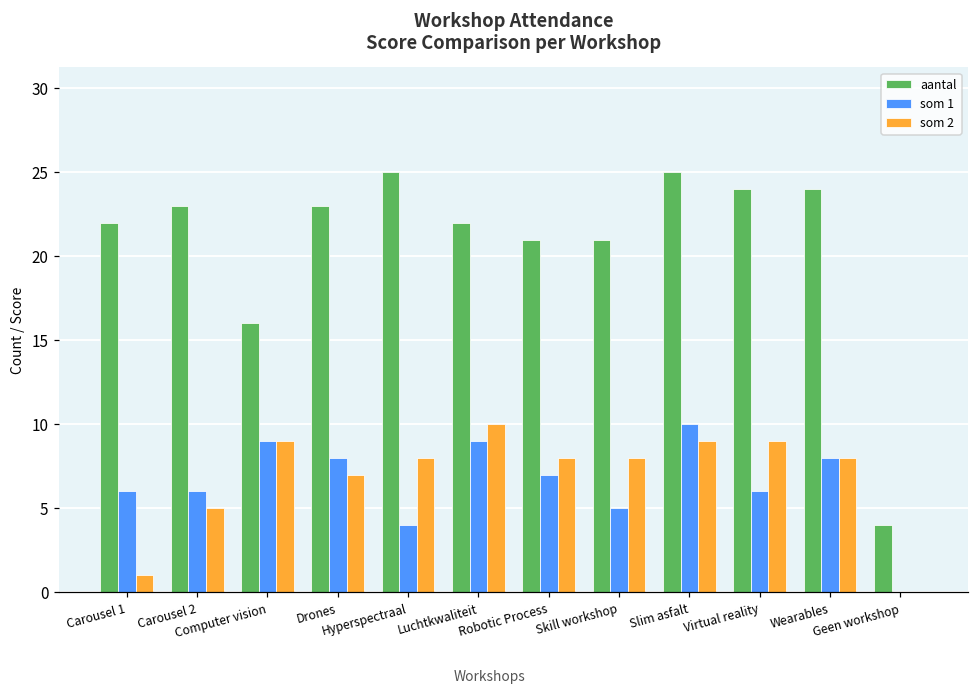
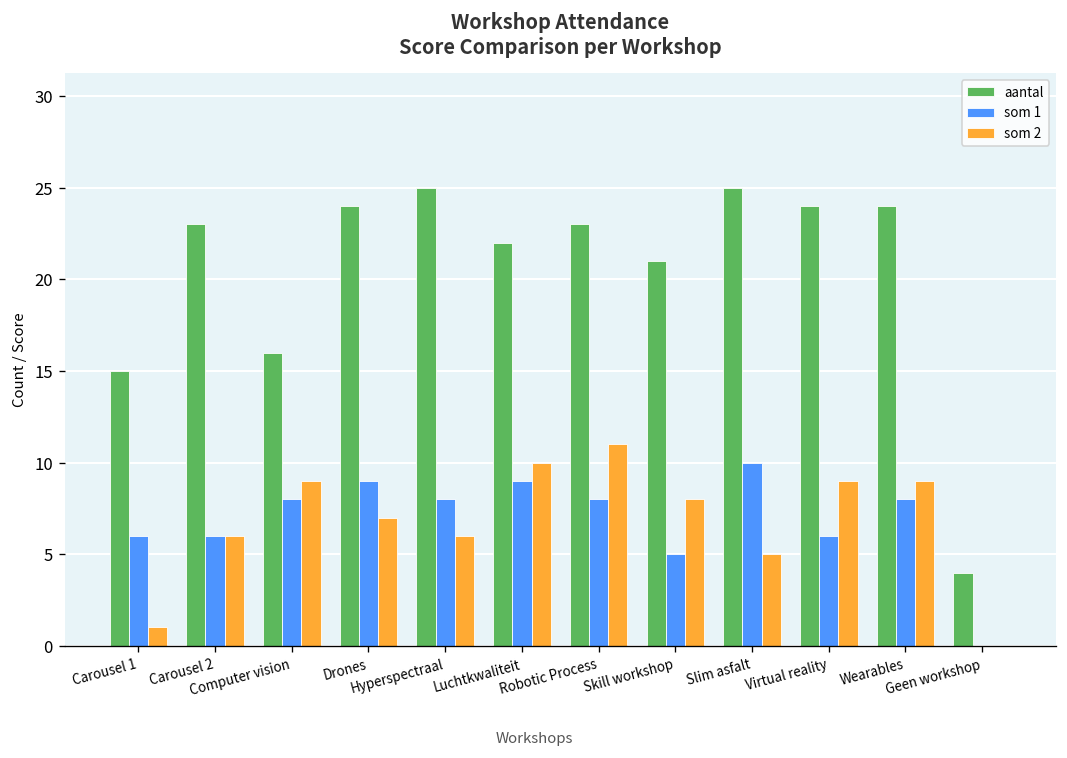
aantal, Carousel 1: 22 -> 15
som 2, Carousel 2: 5 -> 6
som 1, Computer vision: 9 -> 8
aantal, Drones: 23 -> 24
som 1, Drones: 8 -> 9
som 1, Hyperspectraal: 4 -> 8
som 2, Hyperspectraal: 8 -> 6
aantal, Robotic Process: 21 -> 23
som 1, Robotic Process: 7 -> 8
som 2, Robotic Process: 8 -> 11
som 2, Slim asfalt: 9 -> 5
som 2, Wearables: 8 -> 9
